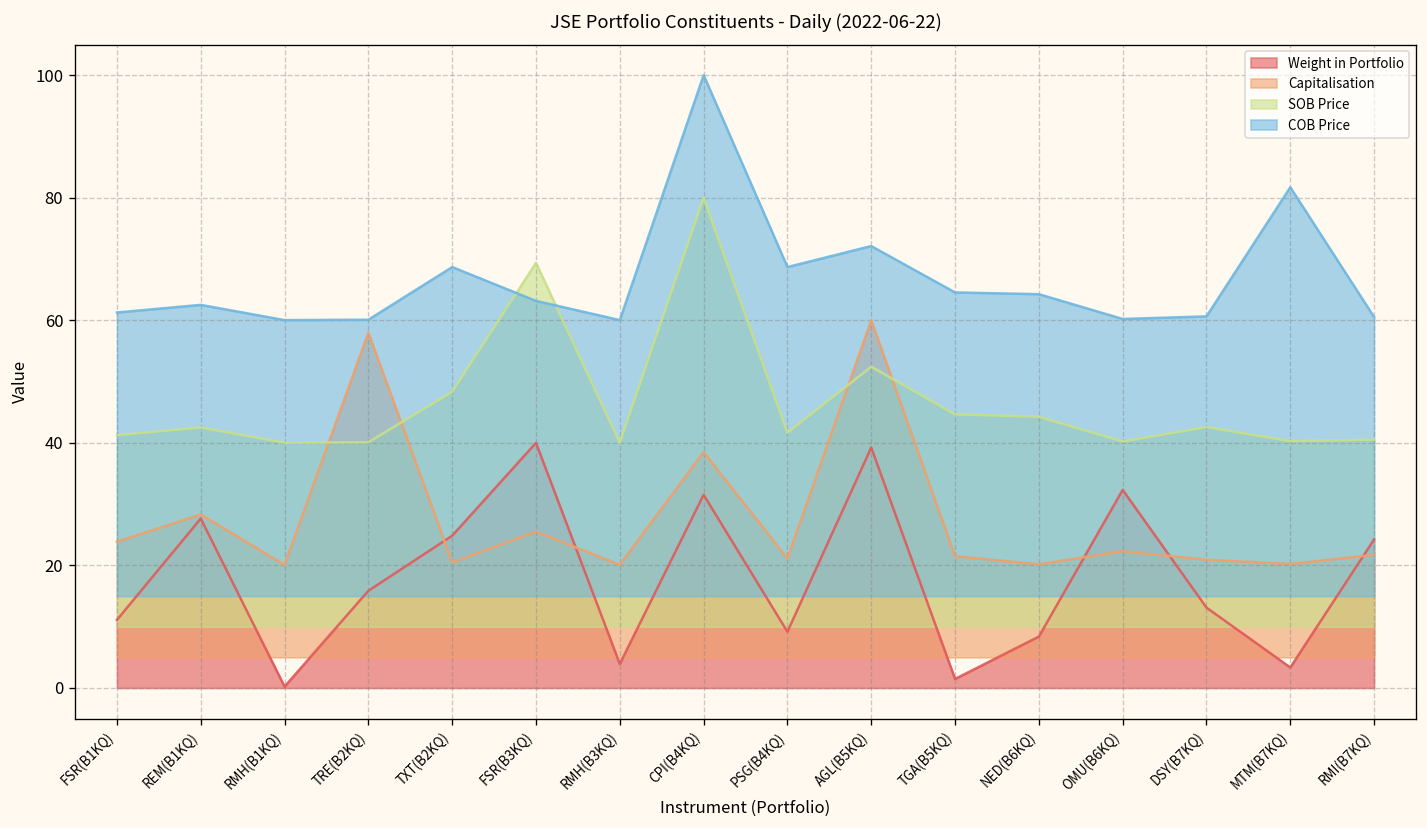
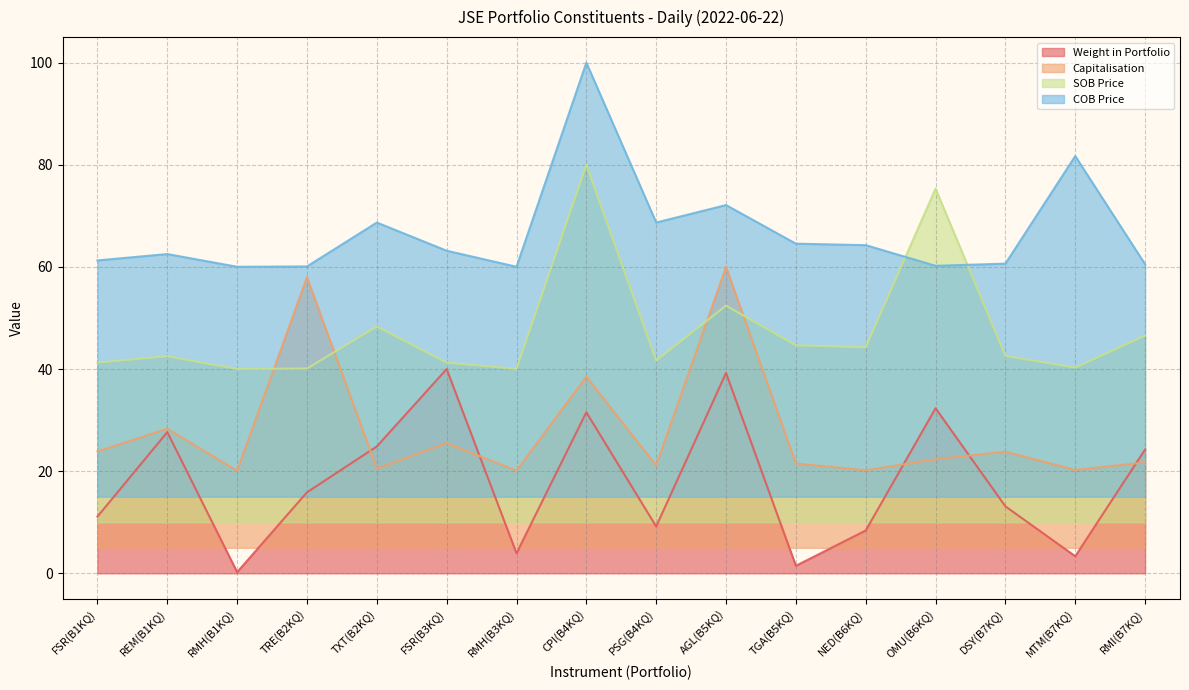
SOB Price, FSR(B3KQ): 69 -> 41
SOB Price, OMU(B6KQ): 40 -> 75
Capitalisation, DSY(B7KQ): 21 -> 24
SOB Price, RMI(B7KQ): 41 -> 47
